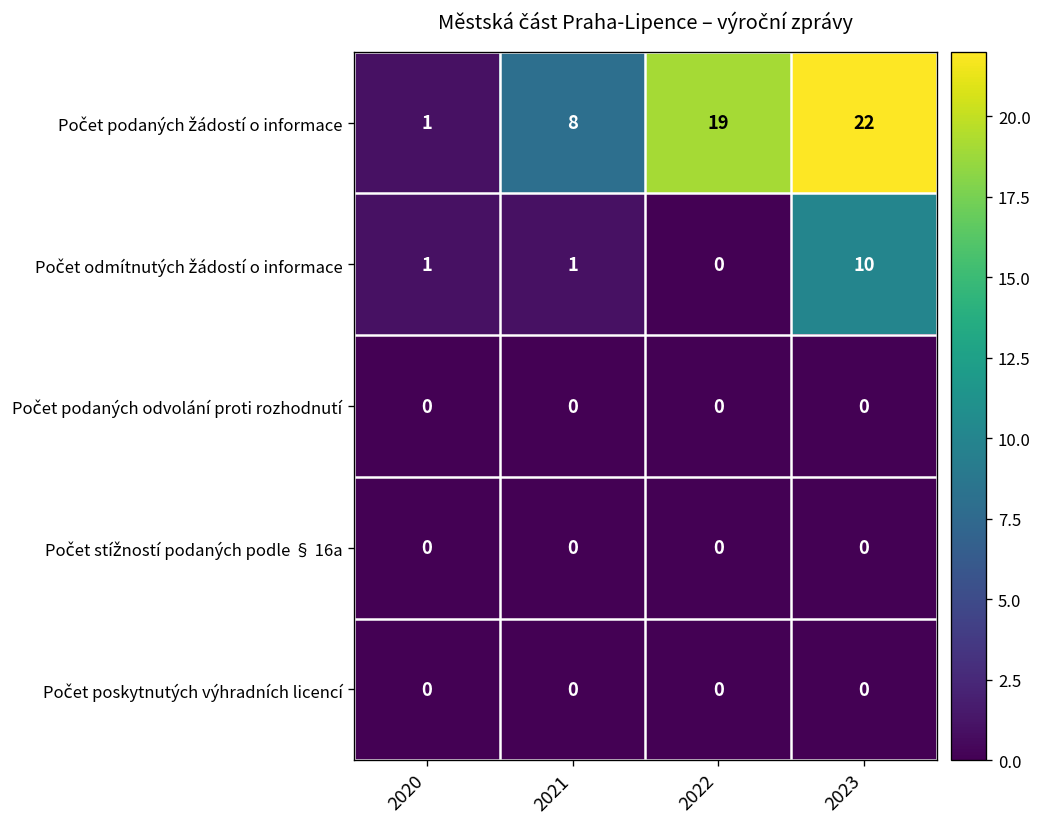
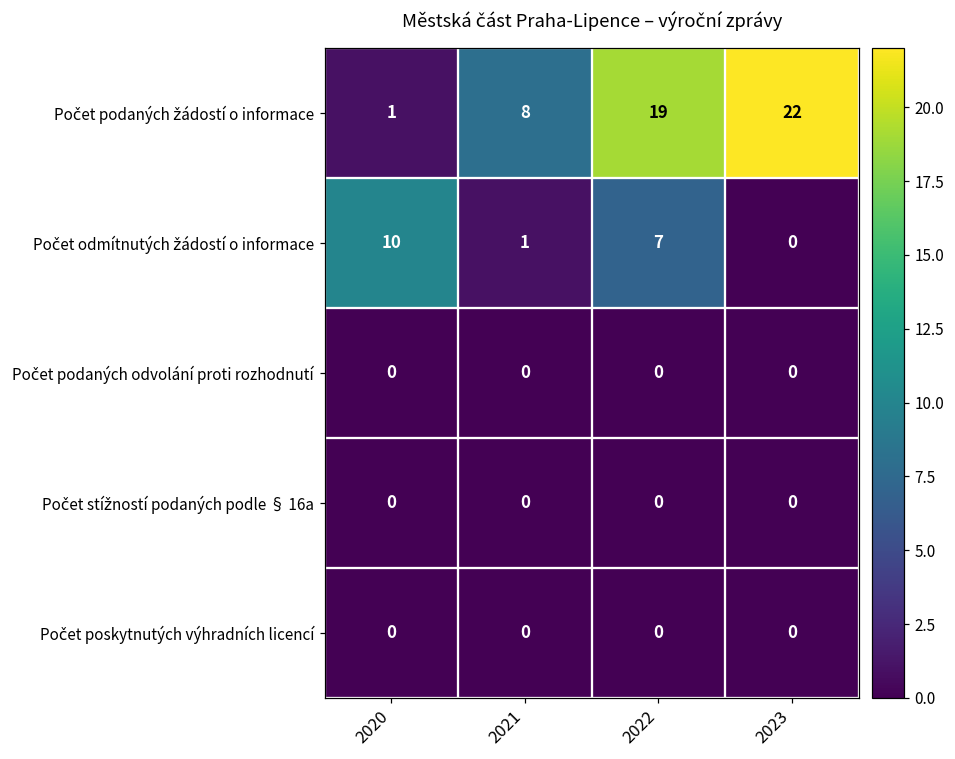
Počet odmítnutých žádostí o informace, 2020: 1 -> 10
Počet odmítnutých žádostí o informace, 2022: 0 -> 7
Počet odmítnutých žádostí o informace, 2023: 10 -> 0
